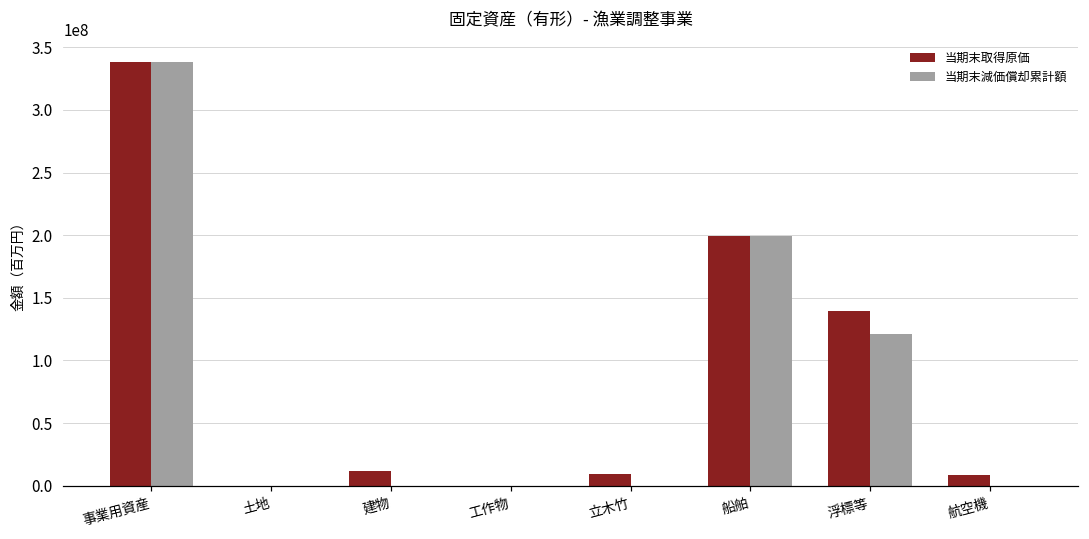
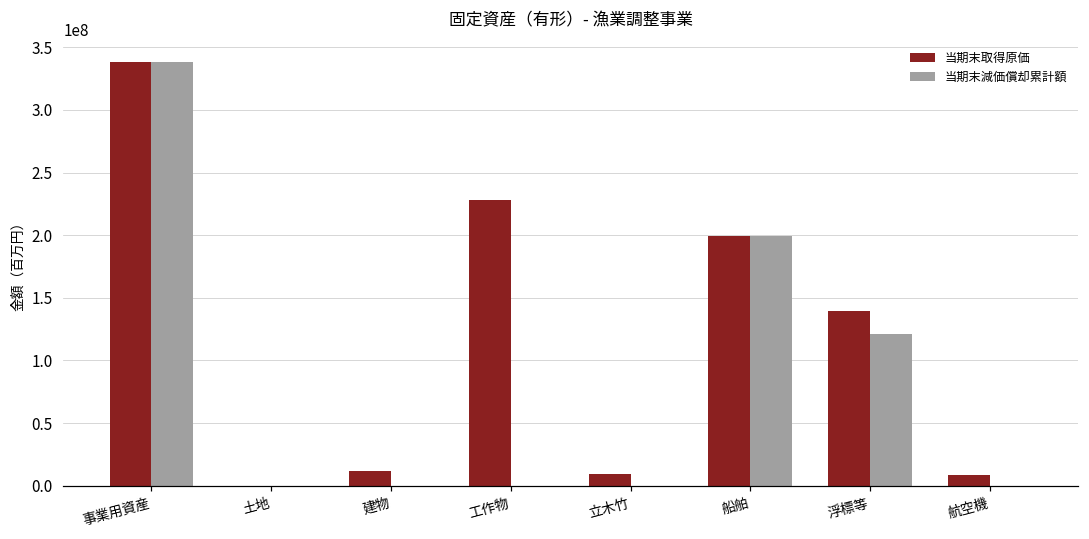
当期末取得原価, 工作物: 0 -> 228000000
